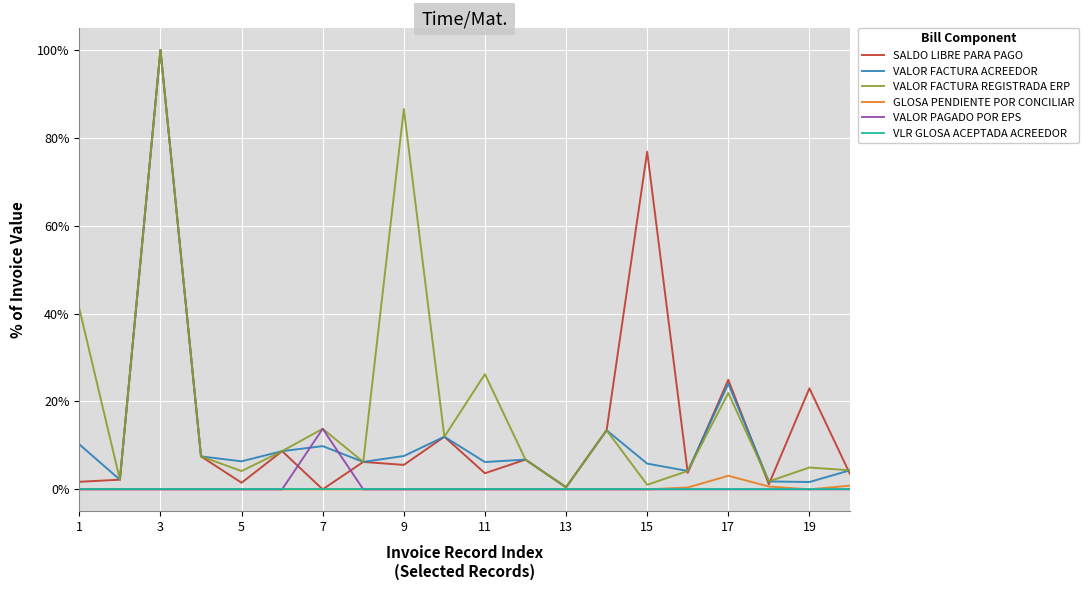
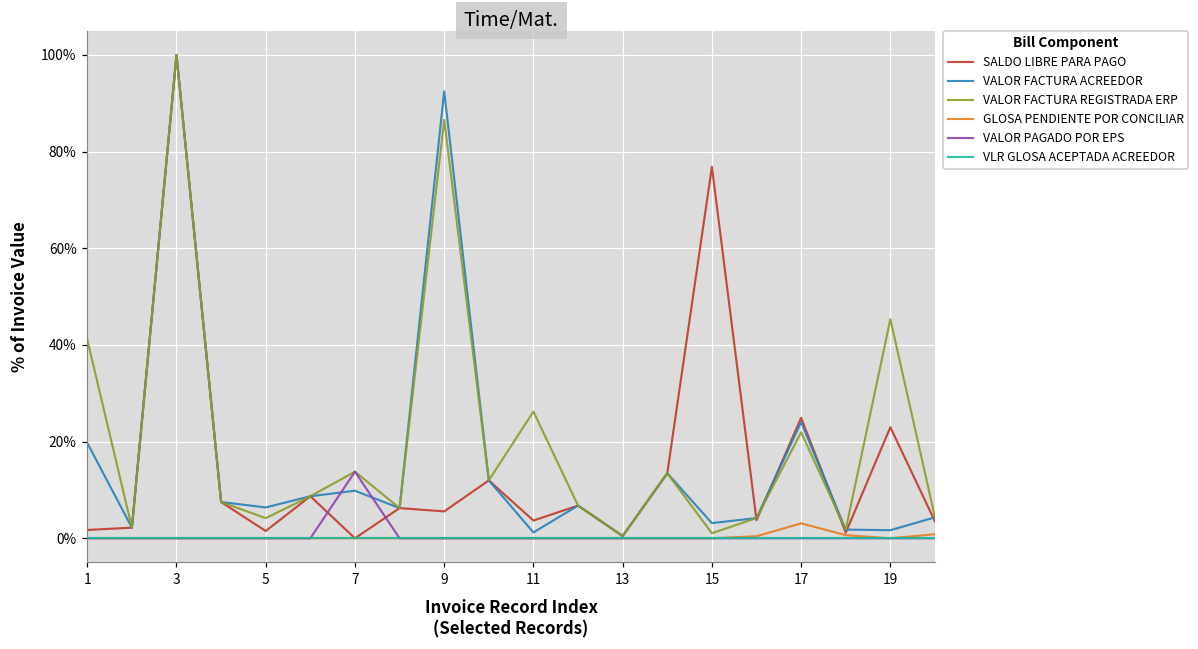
VALOR FACTURA ACREEDOR, 1: 10% -> 20%
VALOR FACTURA ACREEDOR, 9: 8% -> 92%
VALOR FACTURA ACREEDOR, 11: 6% -> 1%
VALOR FACTURA ACREEDOR, 15: 6% -> 3%
VALOR FACTURA REGISTRADA ERP, 19: 5% -> 45%
